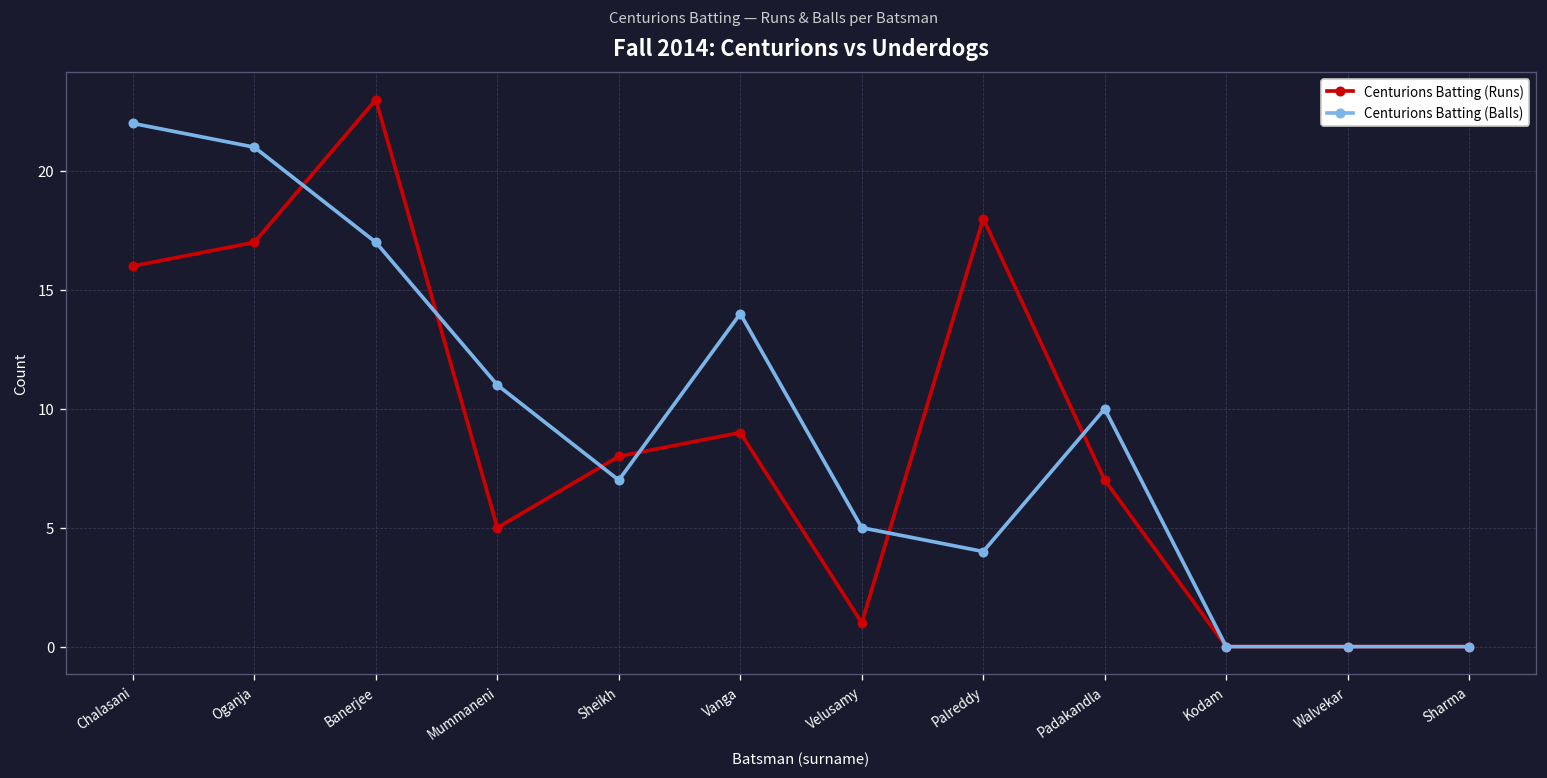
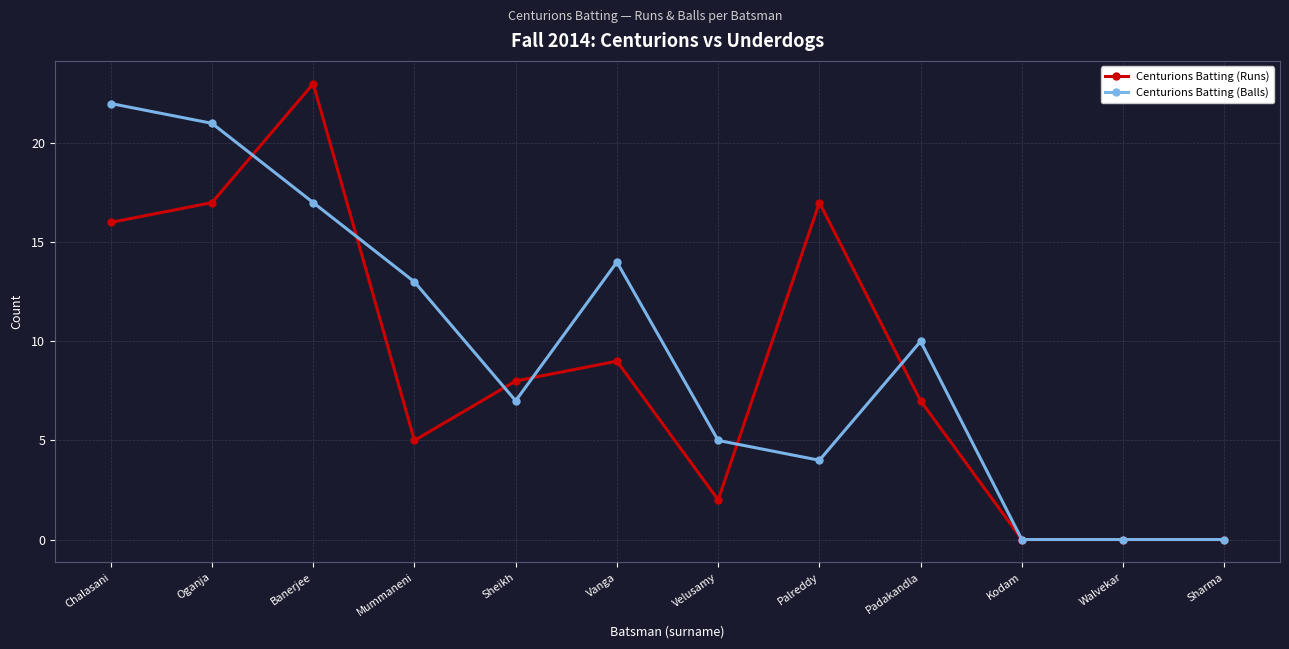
Centurions Batting (Balls), Mummaneni: 11 -> 13
Centurions Batting (Runs), Velusamy: 1 -> 2
Centurions Batting (Runs), Palreddy: 18 -> 17
